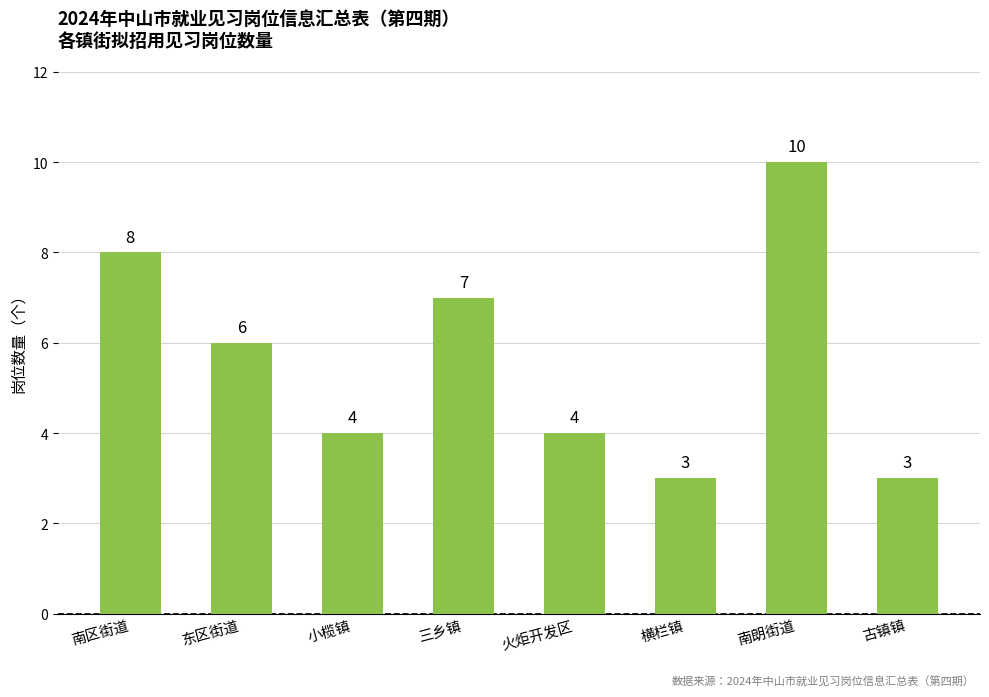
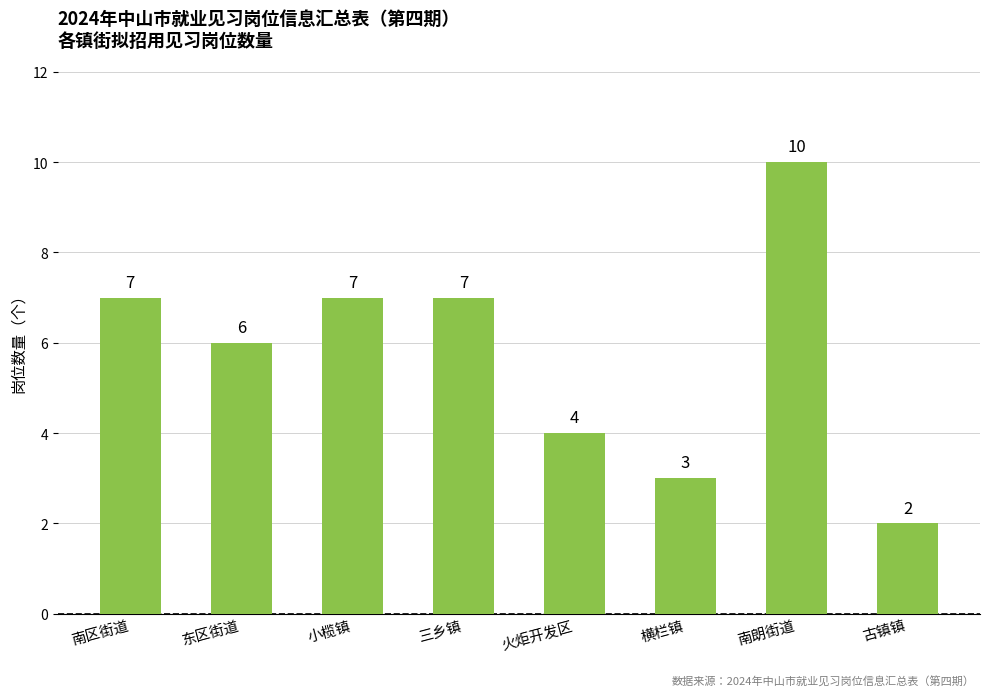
南区街道: 8 -> 7
小榄镇: 4 -> 7
古镇镇: 3 -> 2
